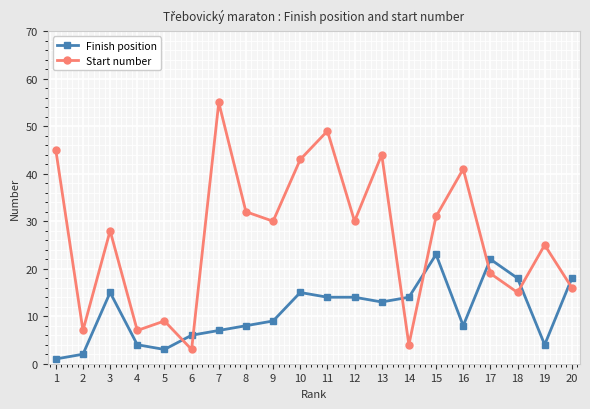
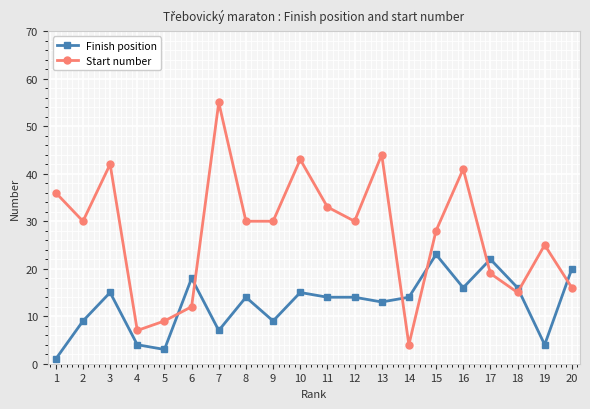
Start number, 1: 45 -> 36
Finish position, 2: 2 -> 9
Start number, 2: 7 -> 30
Start number, 3: 28 -> 42
Finish position, 6: 6 -> 18
Start number, 6: 3 -> 12
Finish position, 8: 8 -> 14
Start number, 8: 32 -> 30
Start number, 11: 49 -> 33
Start number, 15: 31 -> 28
Finish position, 16: 8 -> 16
Finish position, 18: 18 -> 16
Finish position, 20: 18 -> 20
